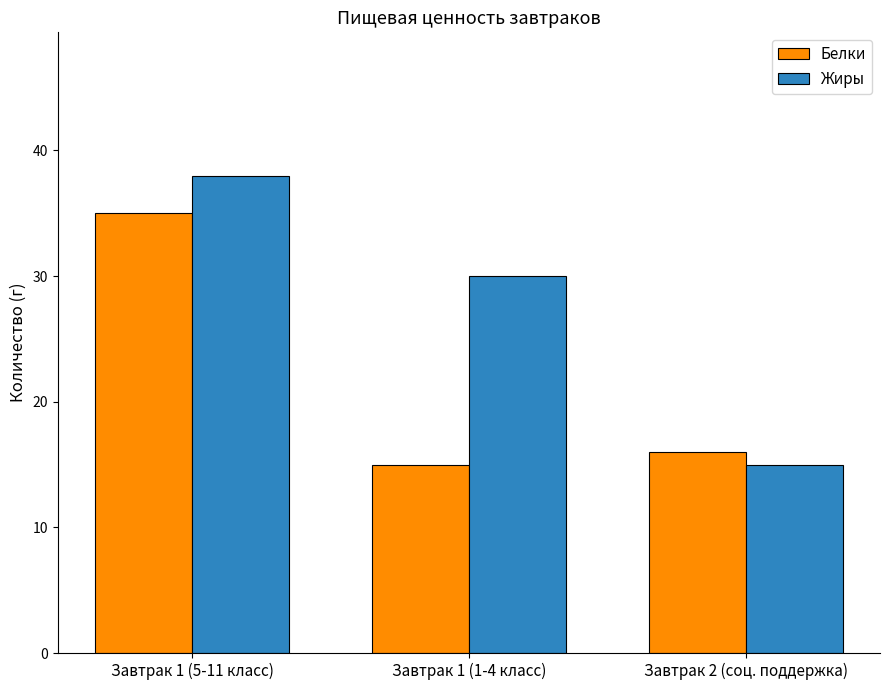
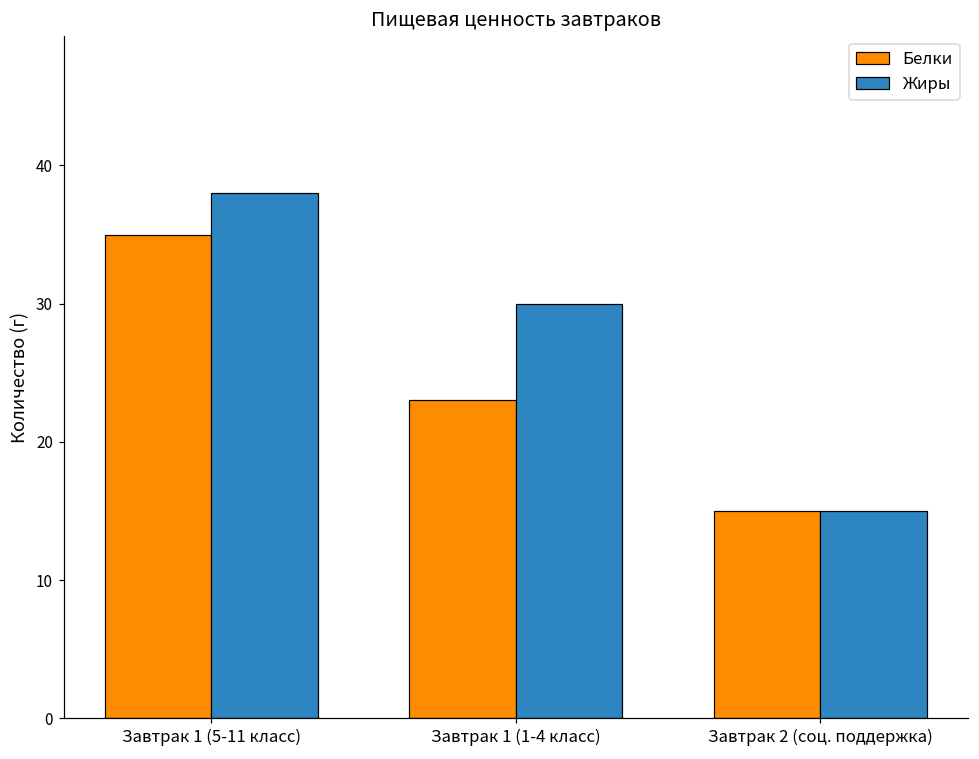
Белки, Завтрак 1 (1-4 класс): 15 -> 23
Белки, Завтрак 2 (соц. поддержка): 16 -> 15
